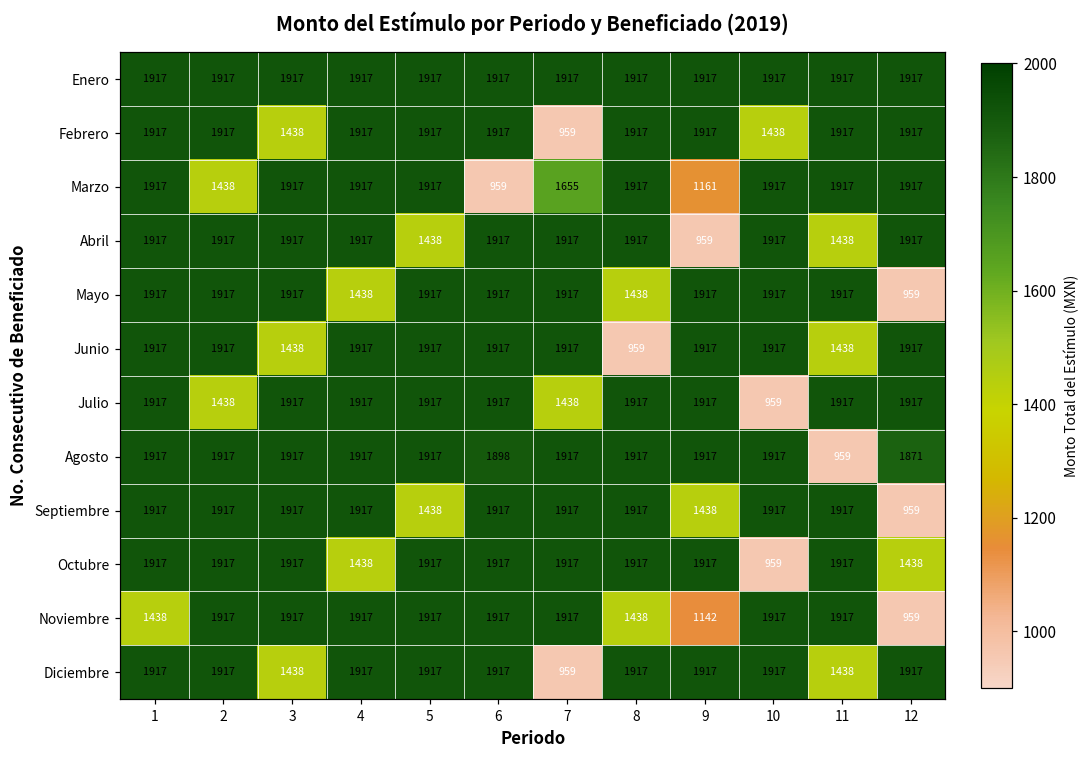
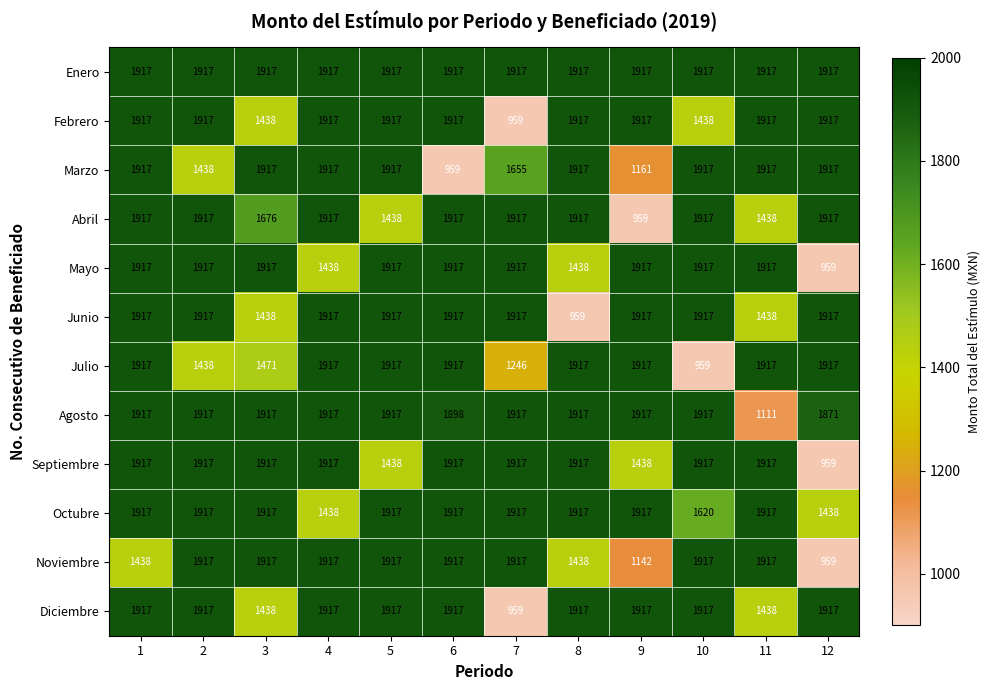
Abril, 3: 1917 -> 1676
Julio, 3: 1917 -> 1471
Julio, 7: 1438 -> 1246
Agosto, 11: 959 -> 1111
Octubre, 10: 959 -> 1620
